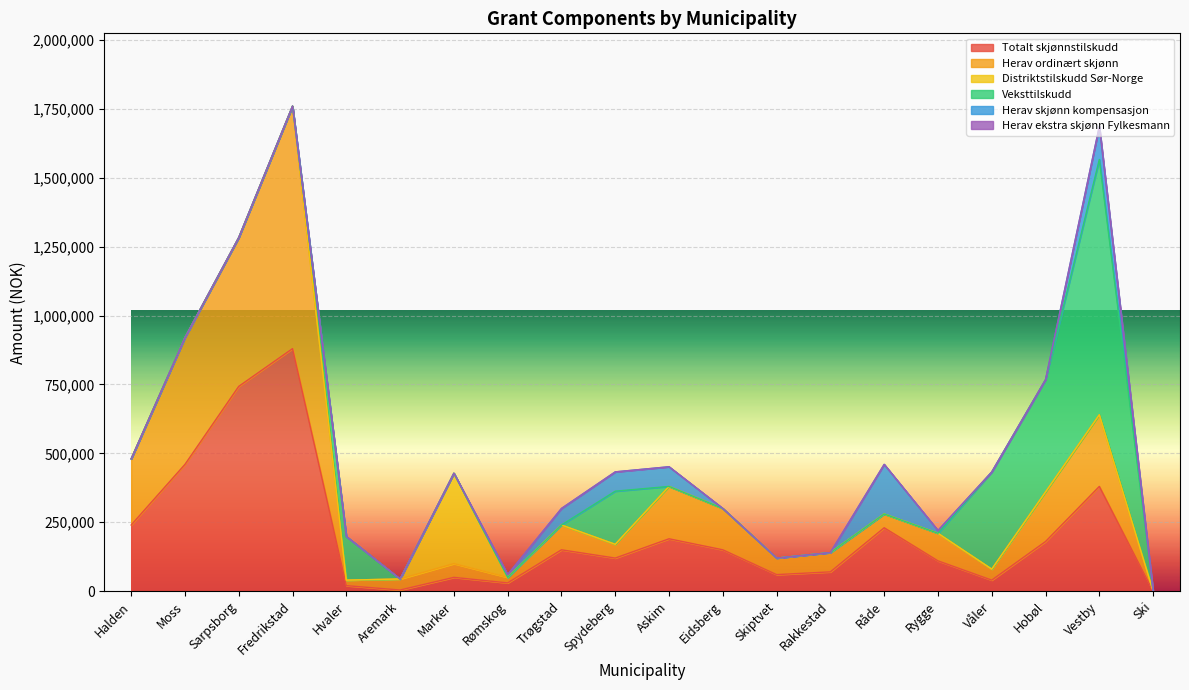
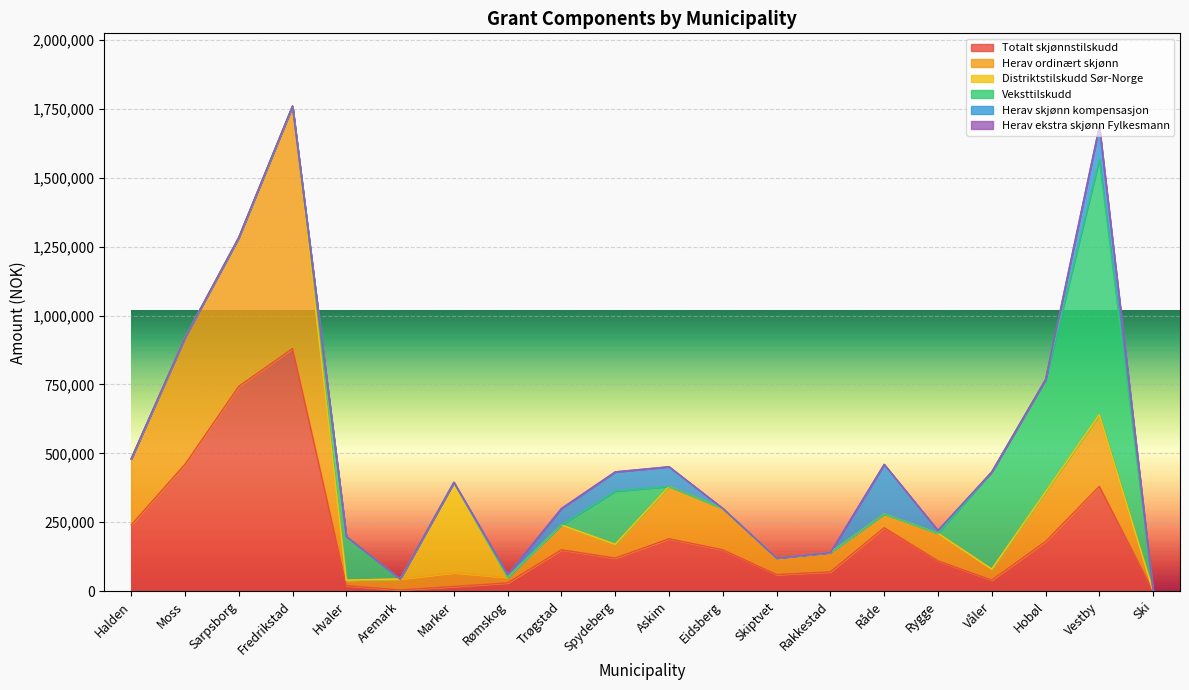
Totalt skjønnstilskudd, Marker: 50,000 -> 20,000
